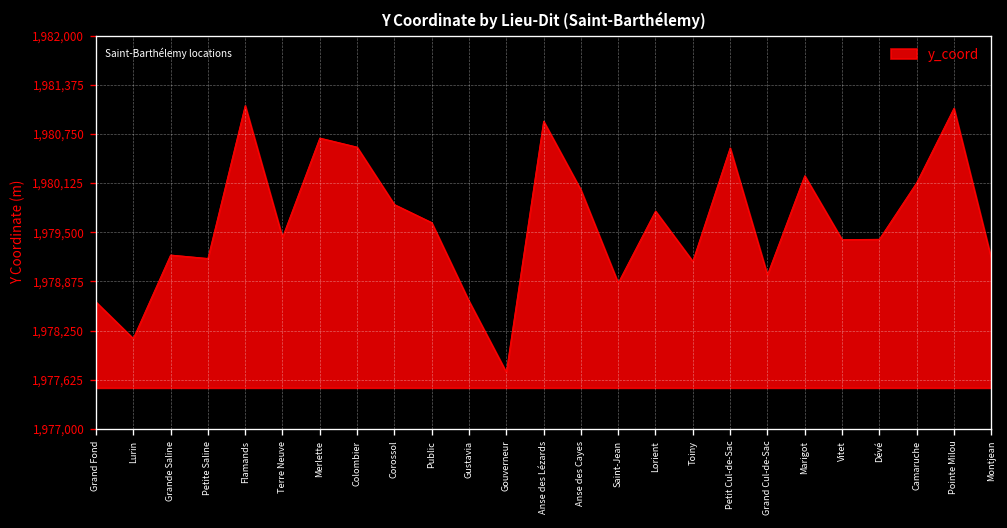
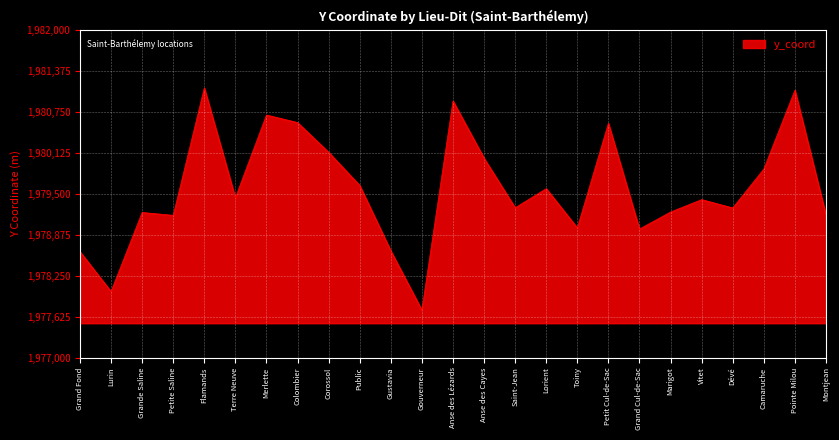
Lurin: 1,978,200 -> 1,978,000
Corossol: 1,979,900 -> 1,980,100
Saint-Jean: 1,978,900 -> 1,979,300
Lorient: 1,979,800 -> 1,979,600
Toiny: 1,979,100 -> 1,979,000
Marigot: 1,980,200 -> 1,979,200
Dévé: 1,979,400 -> 1,979,300
Camaruche: 1,980,100 -> 1,979,900
